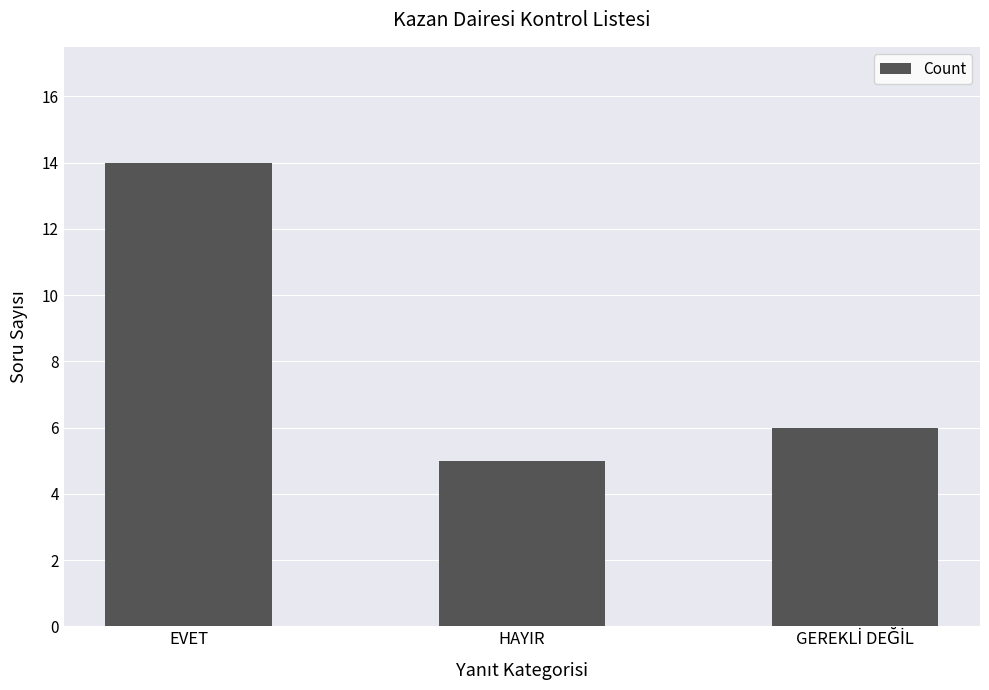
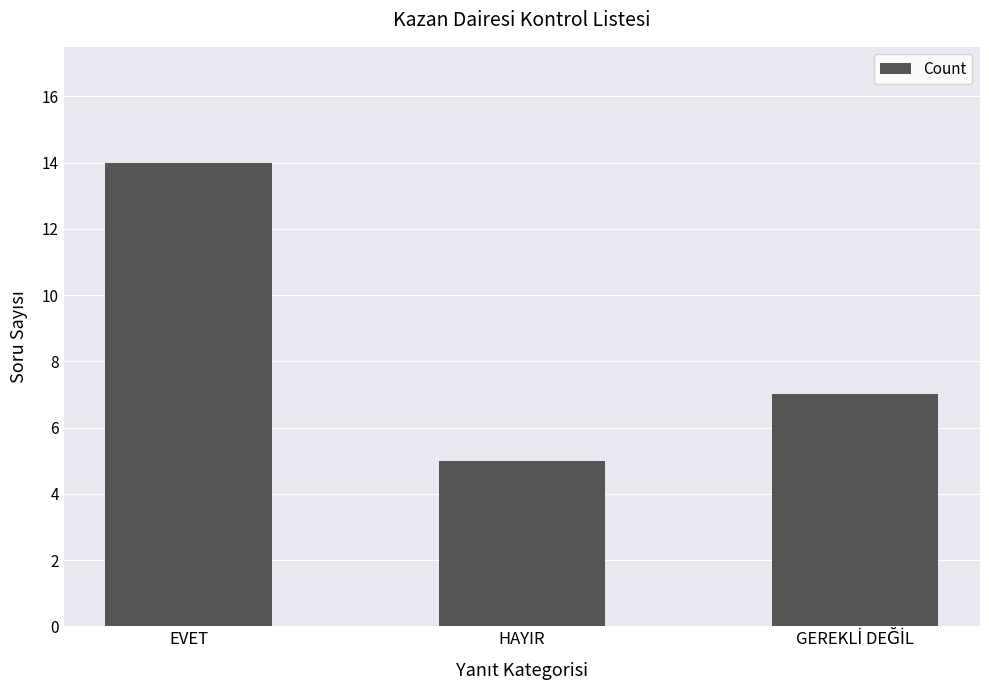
GEREKLİ DEĞİL: 6 -> 7
